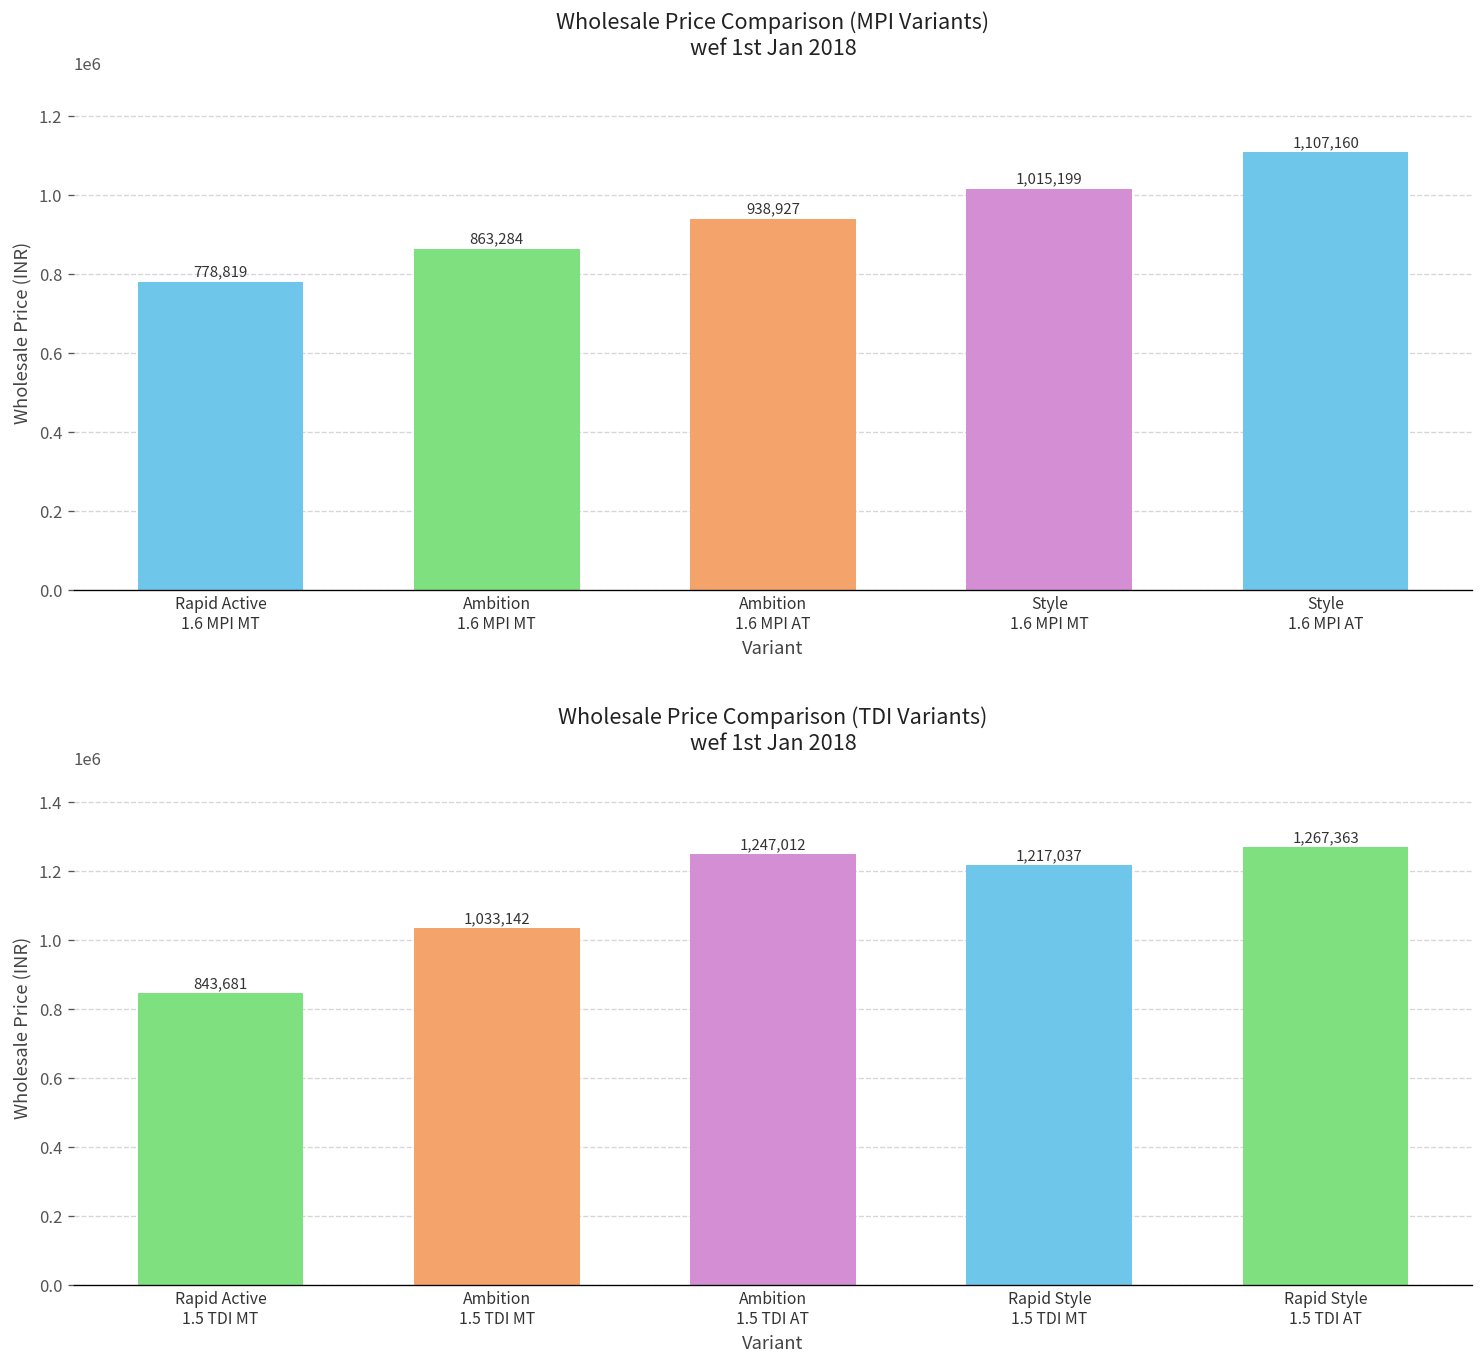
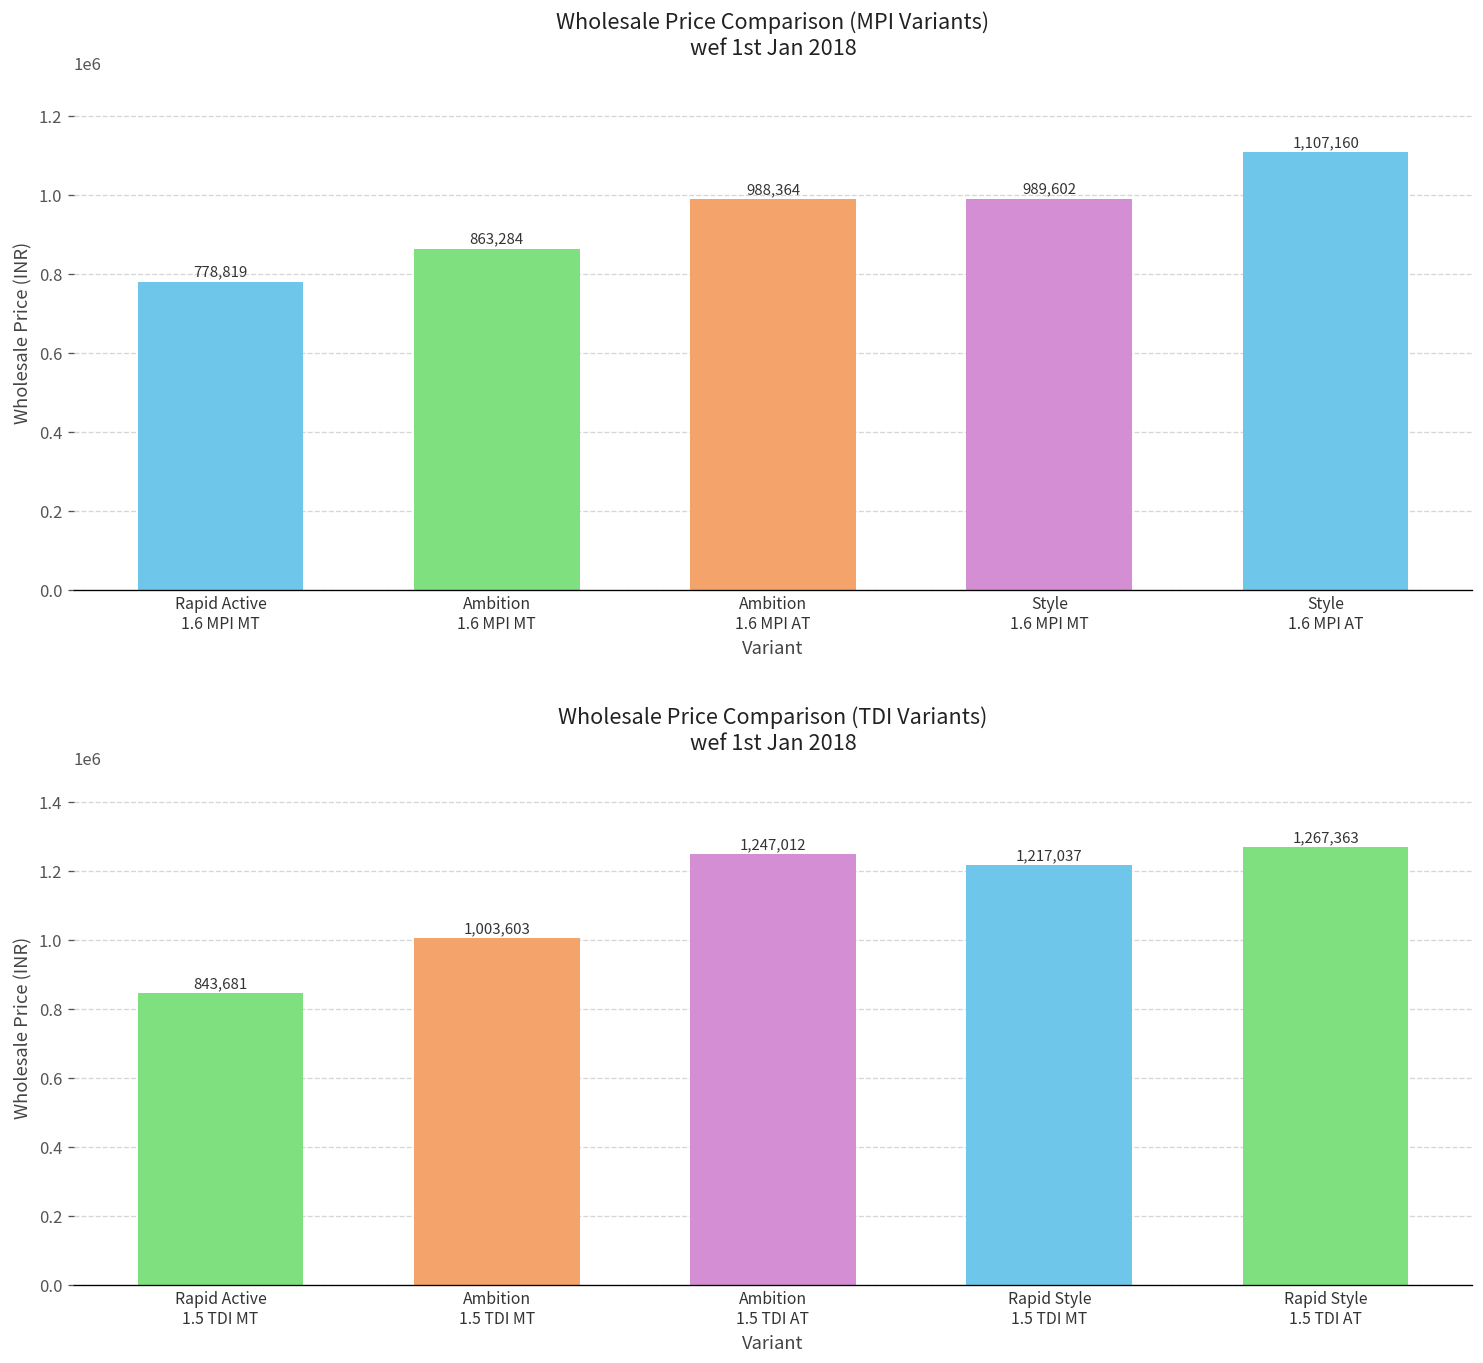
Wholesale Price Comparison (MPI Variants) wef 1st Jan 2018, Ambition 1.6 MPI AT: 938,927 -> 988,364
Wholesale Price Comparison (MPI Variants) wef 1st Jan 2018, Style 1.6 MPI MT: 1,015,199 -> 989,602
Wholesale Price Comparison (TDI Variants) wef 1st Jan 2018, Ambition 1.5 TDI MT: 1,033,142 -> 1,003,603
